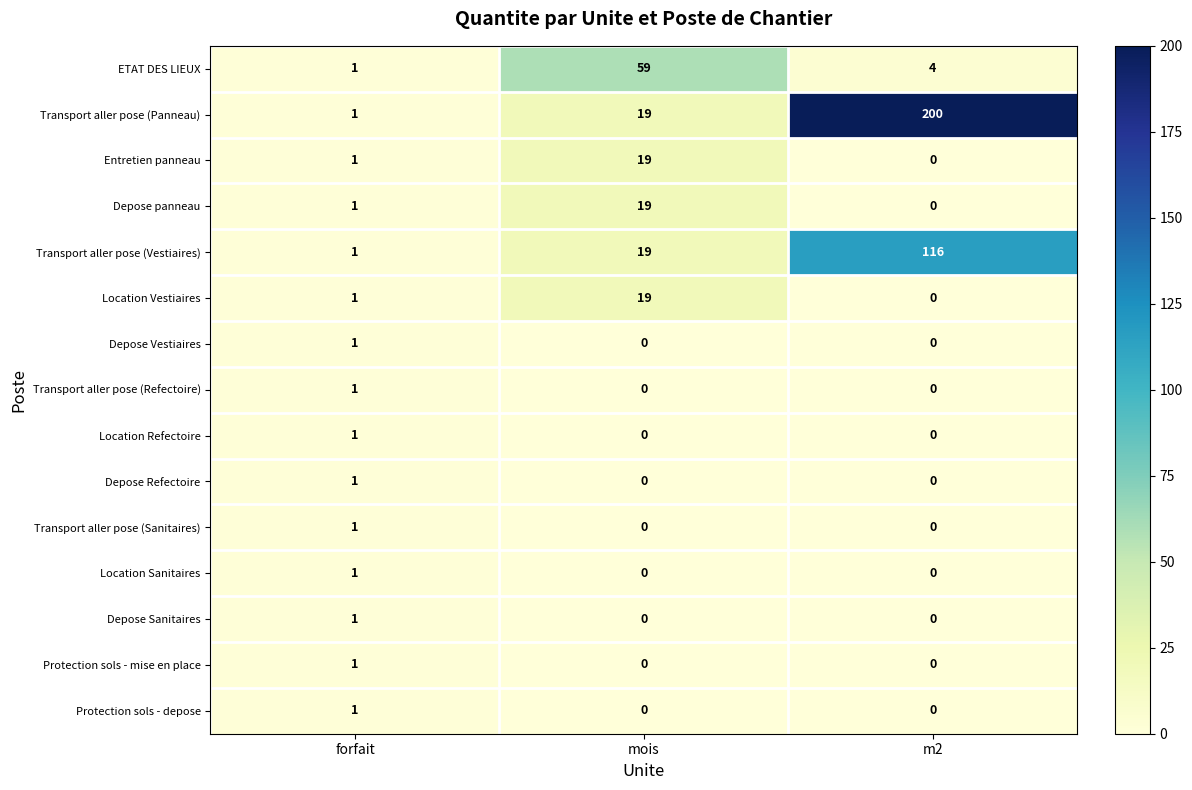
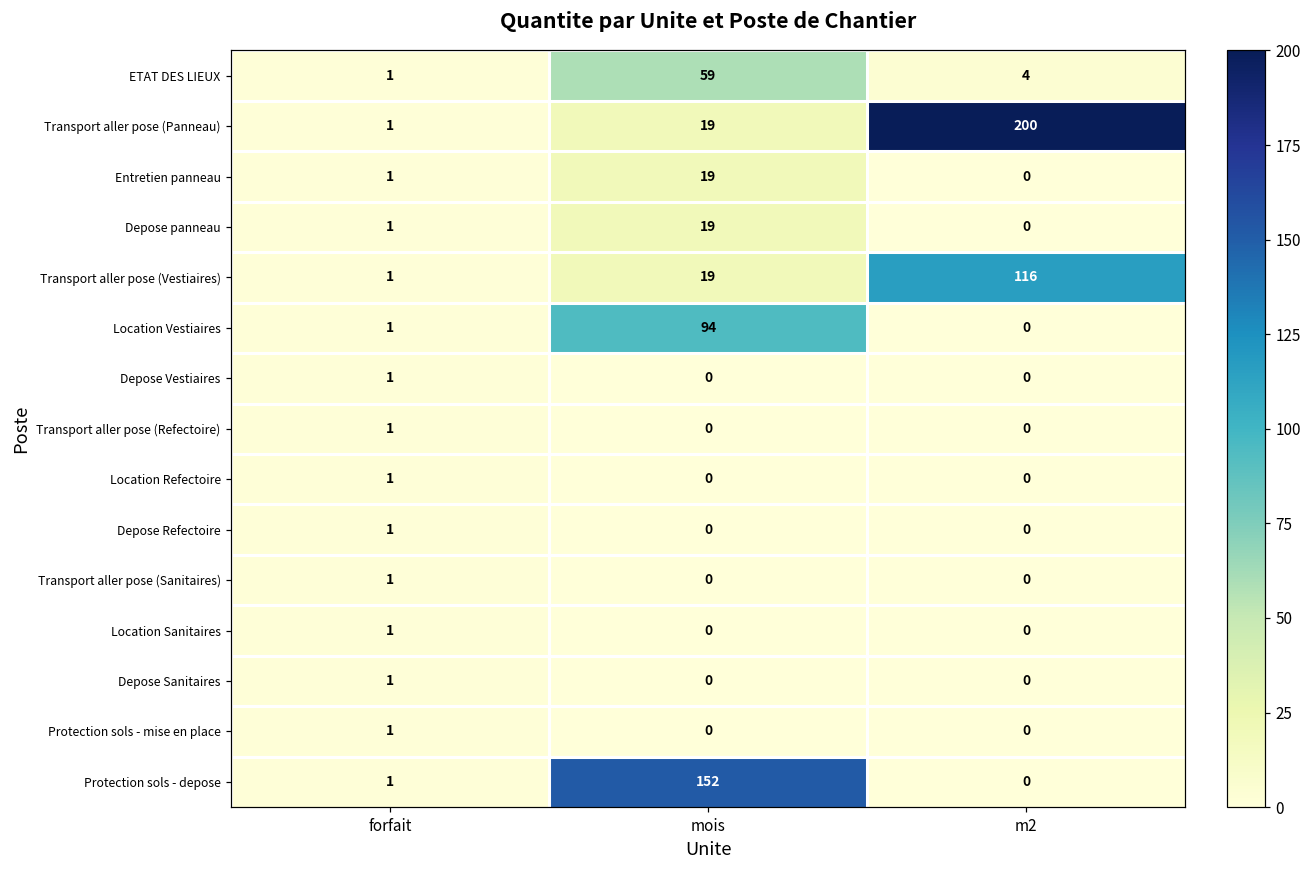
Location Vestiaires, mois: 19 -> 94
Protection sols - depose, mois: 0 -> 152
